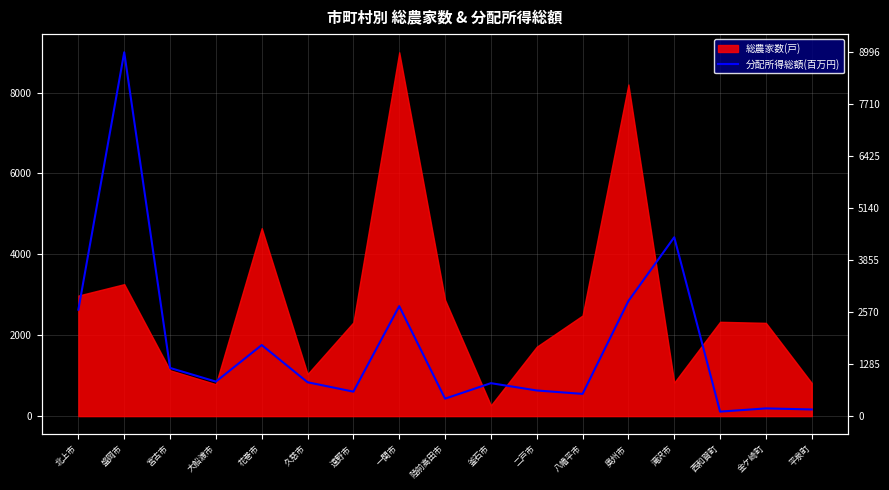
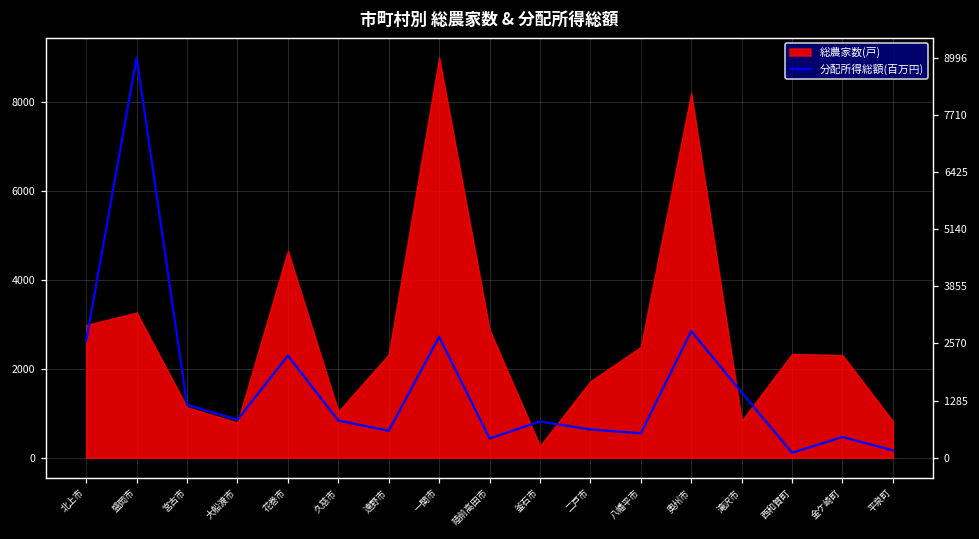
分配所得総額(百万円), 花巻市: 1800 -> 2300
分配所得総額(百万円), 滝沢市: 4400 -> 1500
分配所得総額(百万円), 金ケ崎町: 200 -> 500
